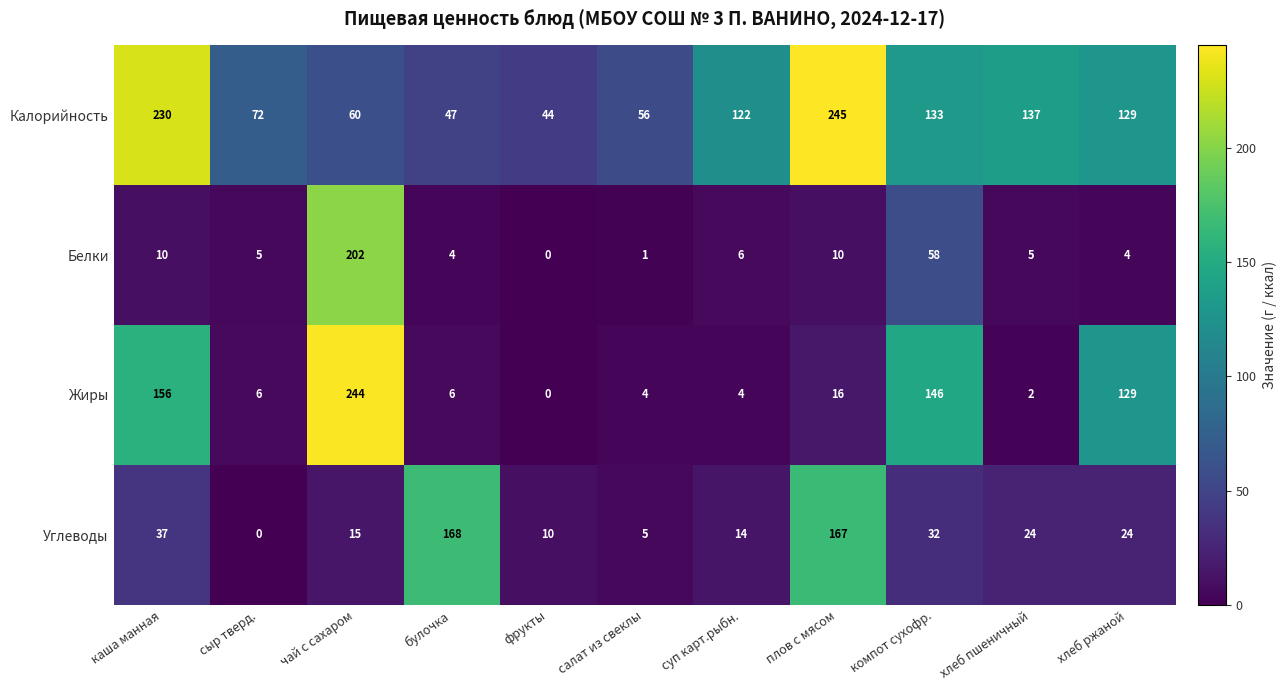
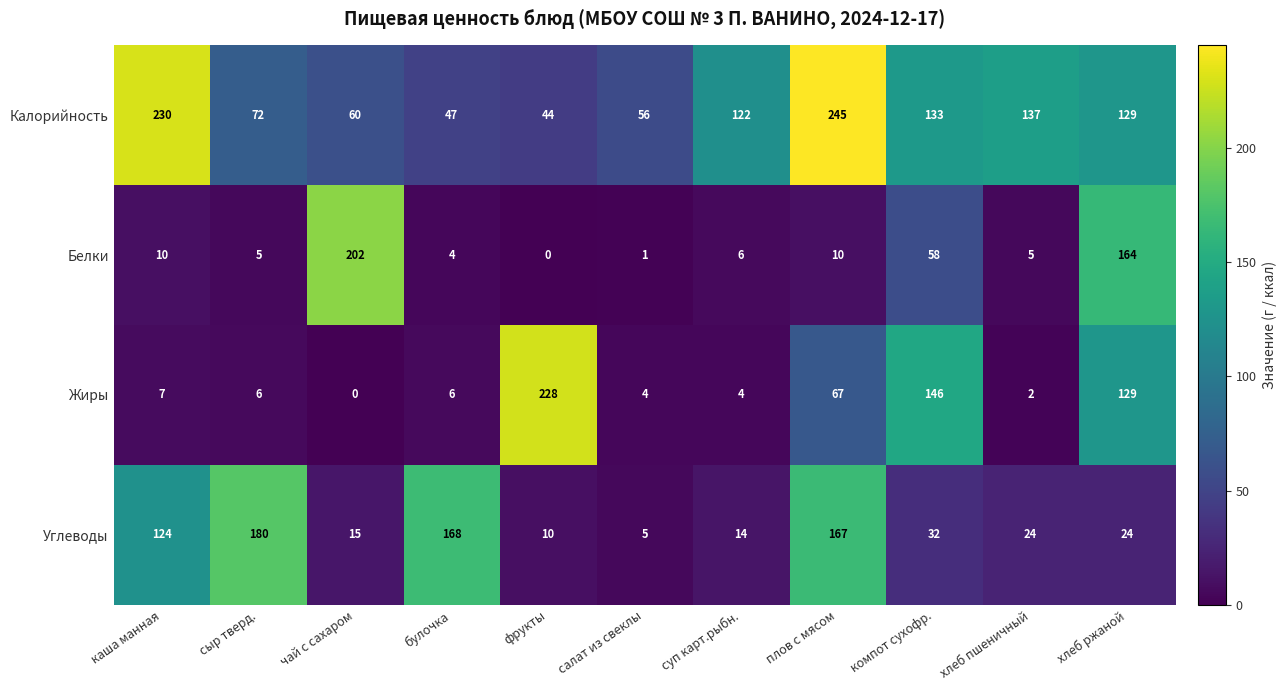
Белки, хлеб ржаной: 4 -> 164
Жиры, каша манная: 156 -> 7
Жиры, чай с сахаром: 244 -> 0
Жиры, фрукты: 0 -> 228
Жиры, плов с мясом: 16 -> 67
Углеводы, каша манная: 37 -> 124
Углеводы, сыр тверд.: 0 -> 180
